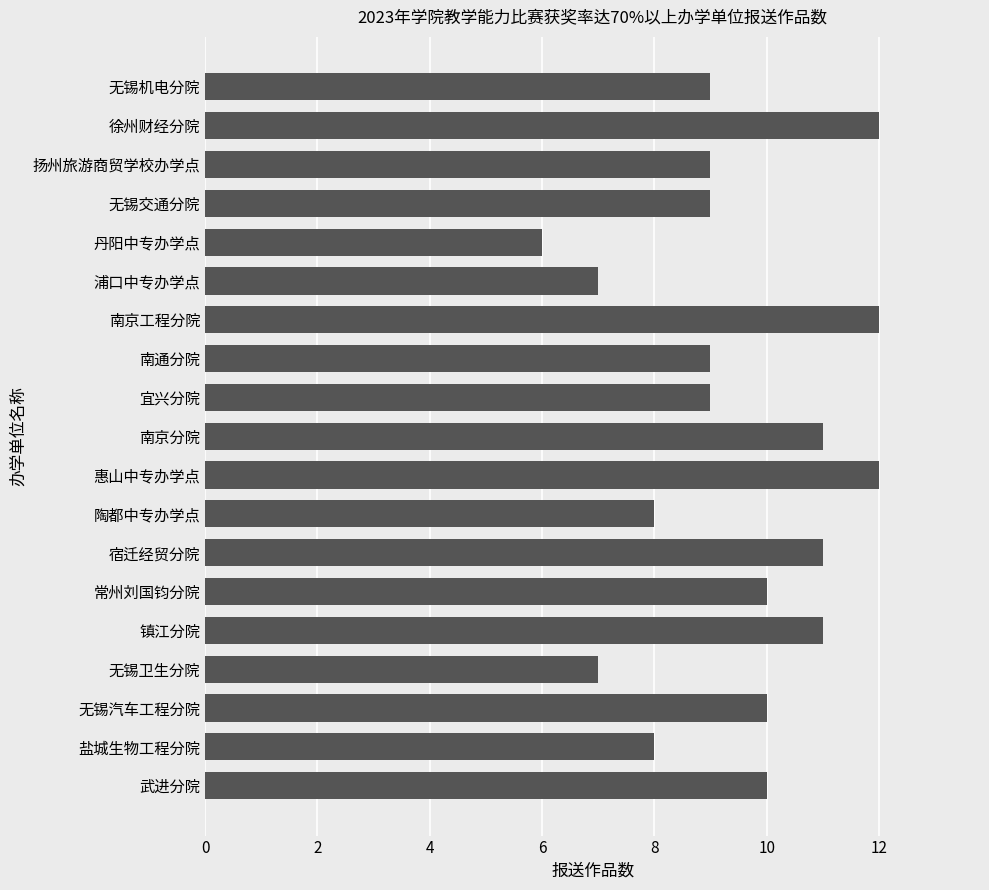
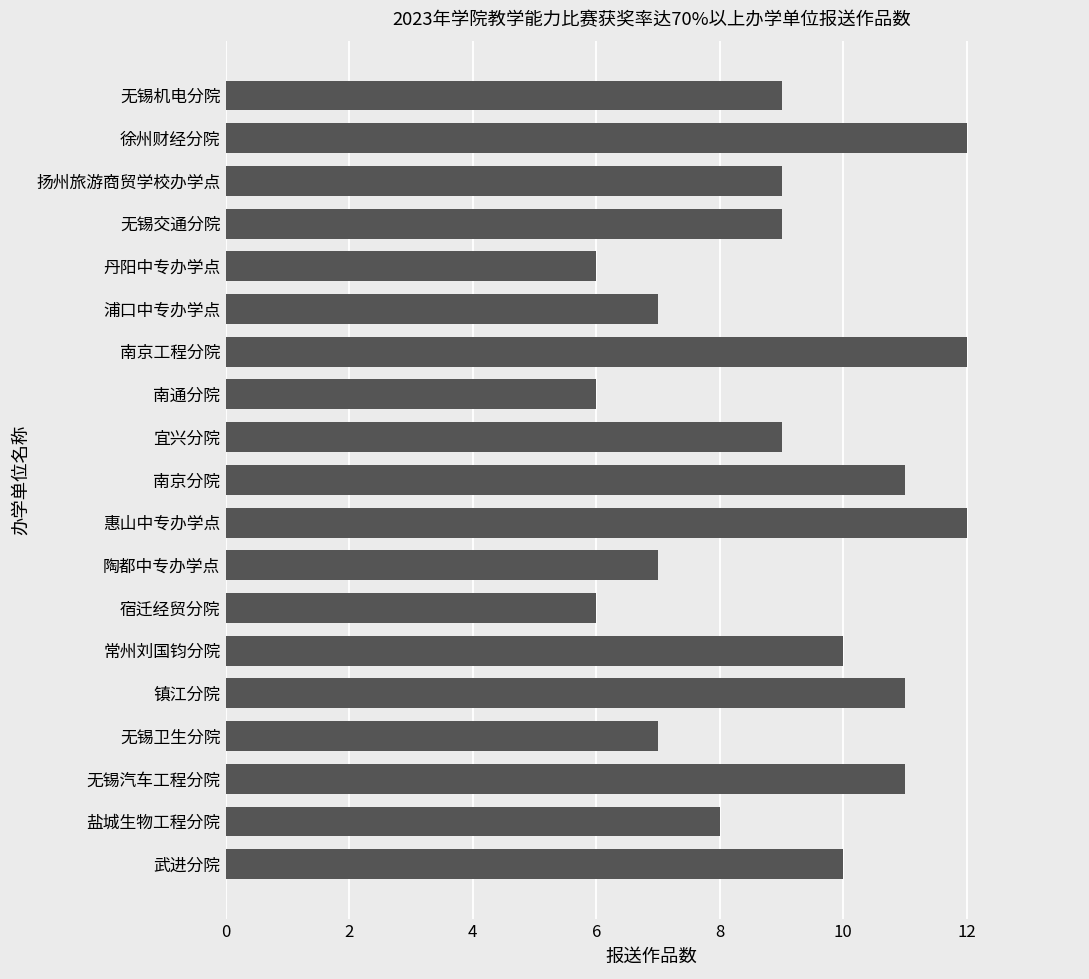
南通分院: 9 -> 6
陶都中专办学点: 8 -> 7
宿迁经贸分院: 11 -> 6
无锡汽车工程分院: 10 -> 11
